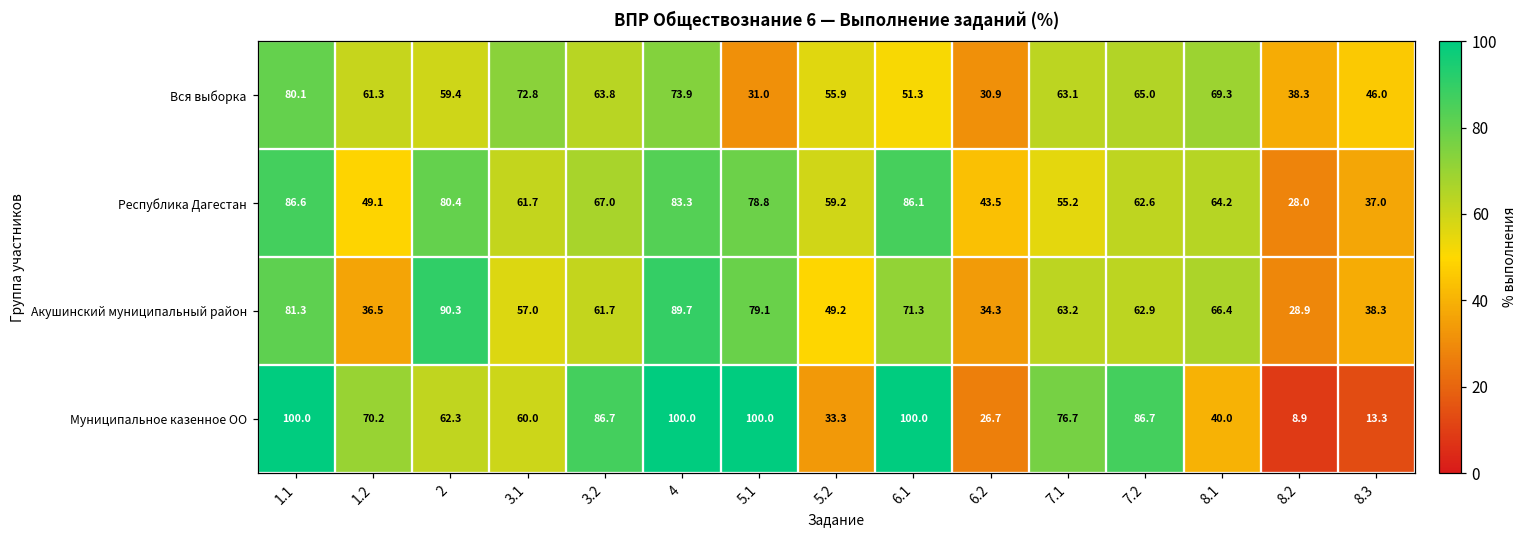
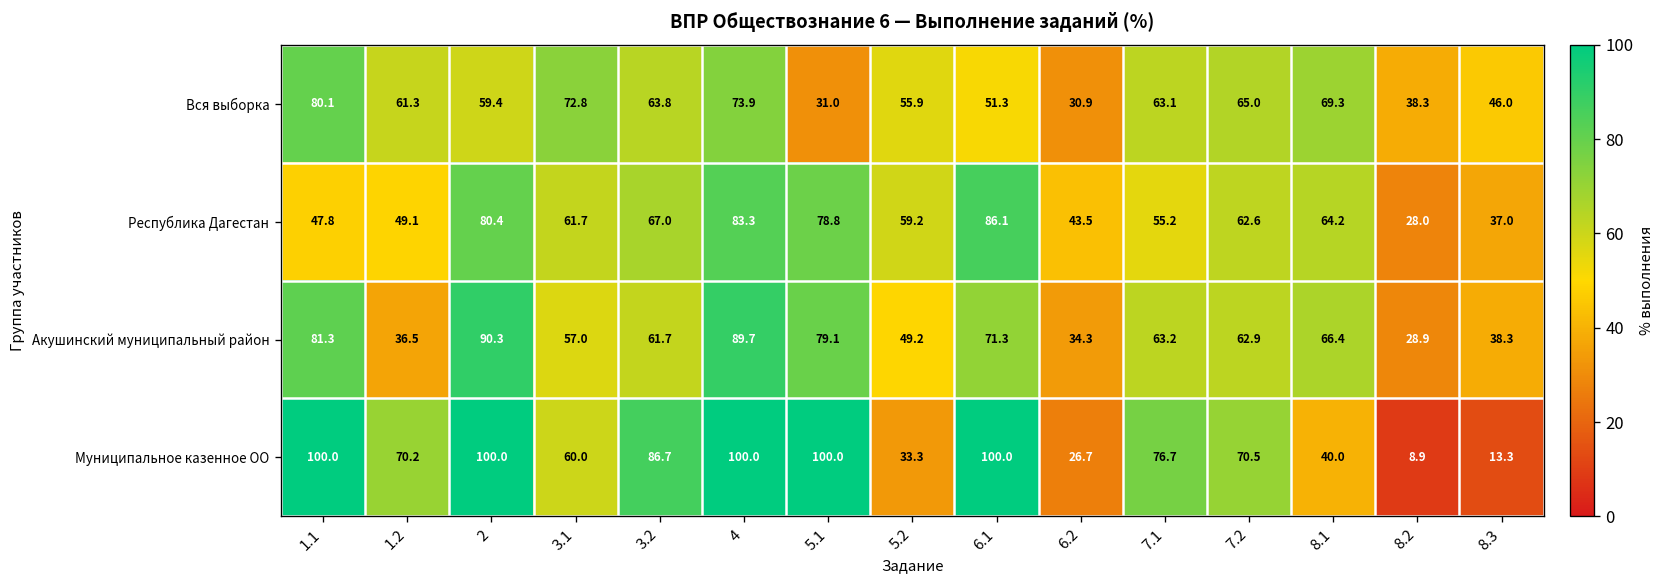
Республика Дагестан, 1.1: 86.6 -> 47.8
Муниципальное казенное ОО, 2: 62.3 -> 100.0
Муниципальное казенное ОО, 7.2: 86.7 -> 70.5
